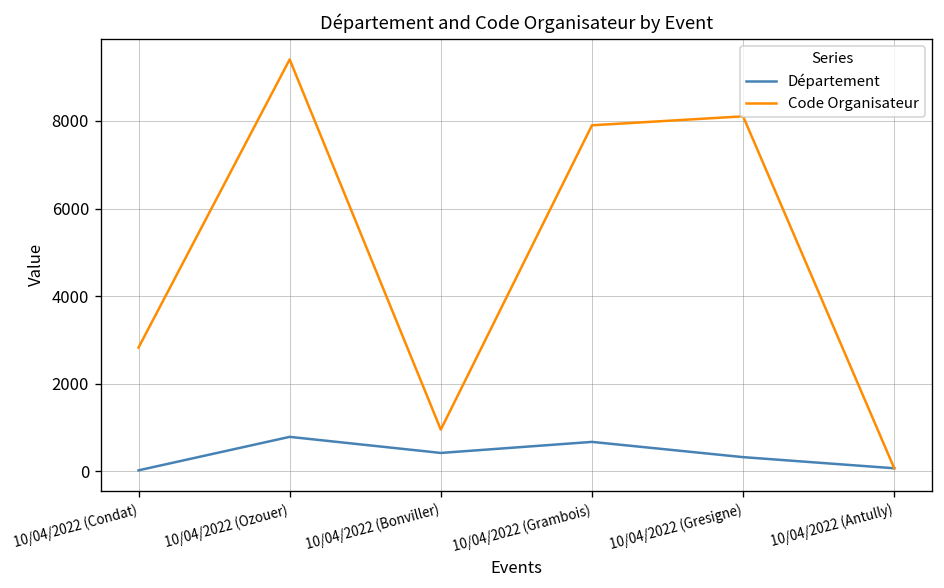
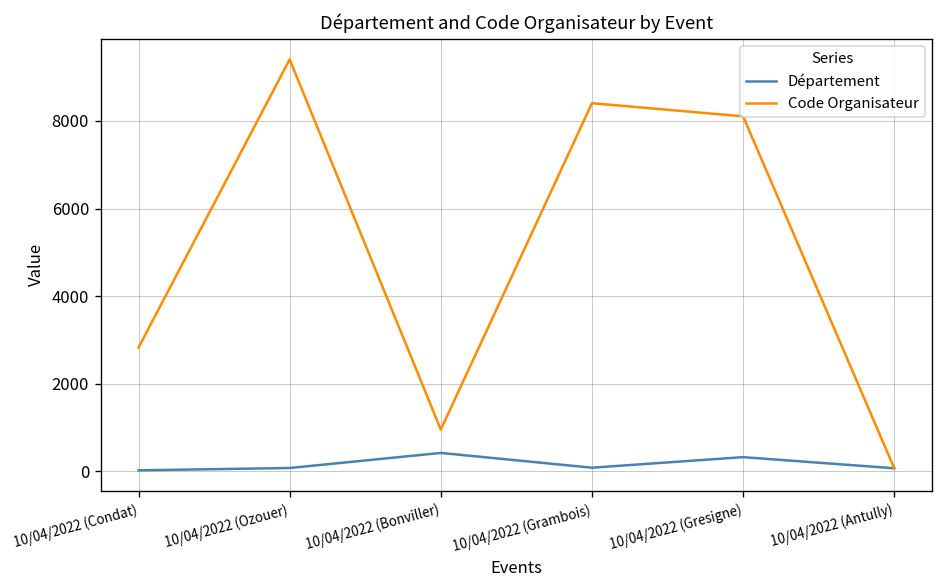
Département, 10/04/2022 (Ozouer): 800 -> 100
Département, 10/04/2022 (Grambois): 700 -> 100
Code Organisateur, 10/04/2022 (Grambois): 7900 -> 8400
